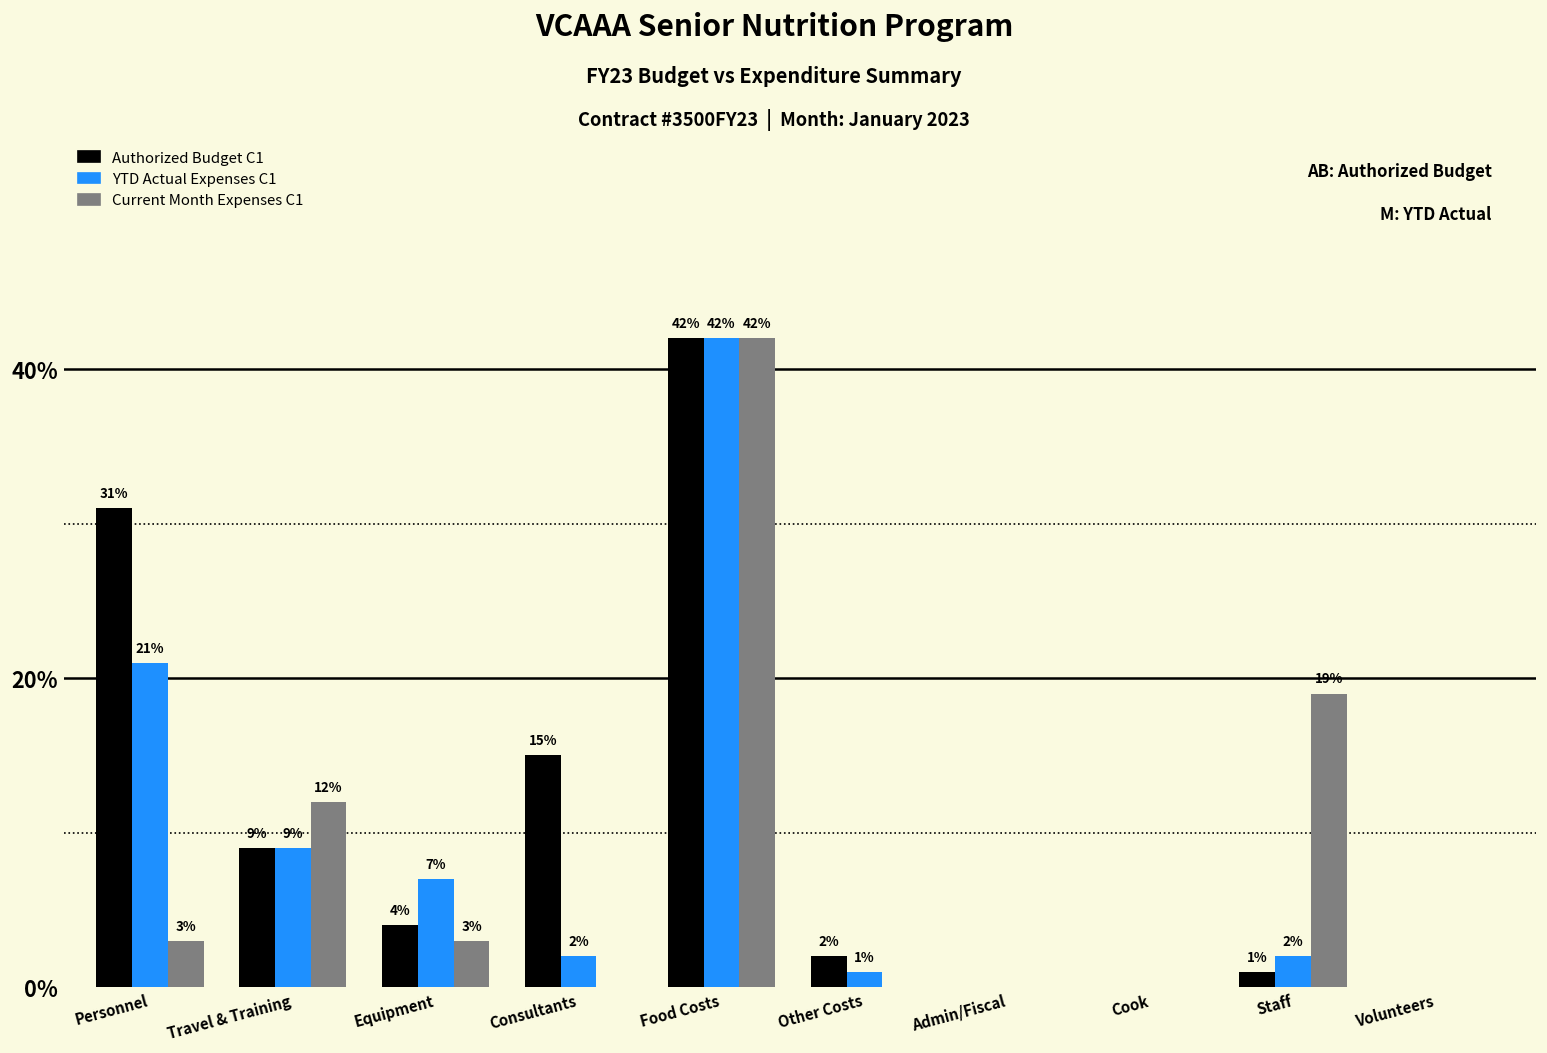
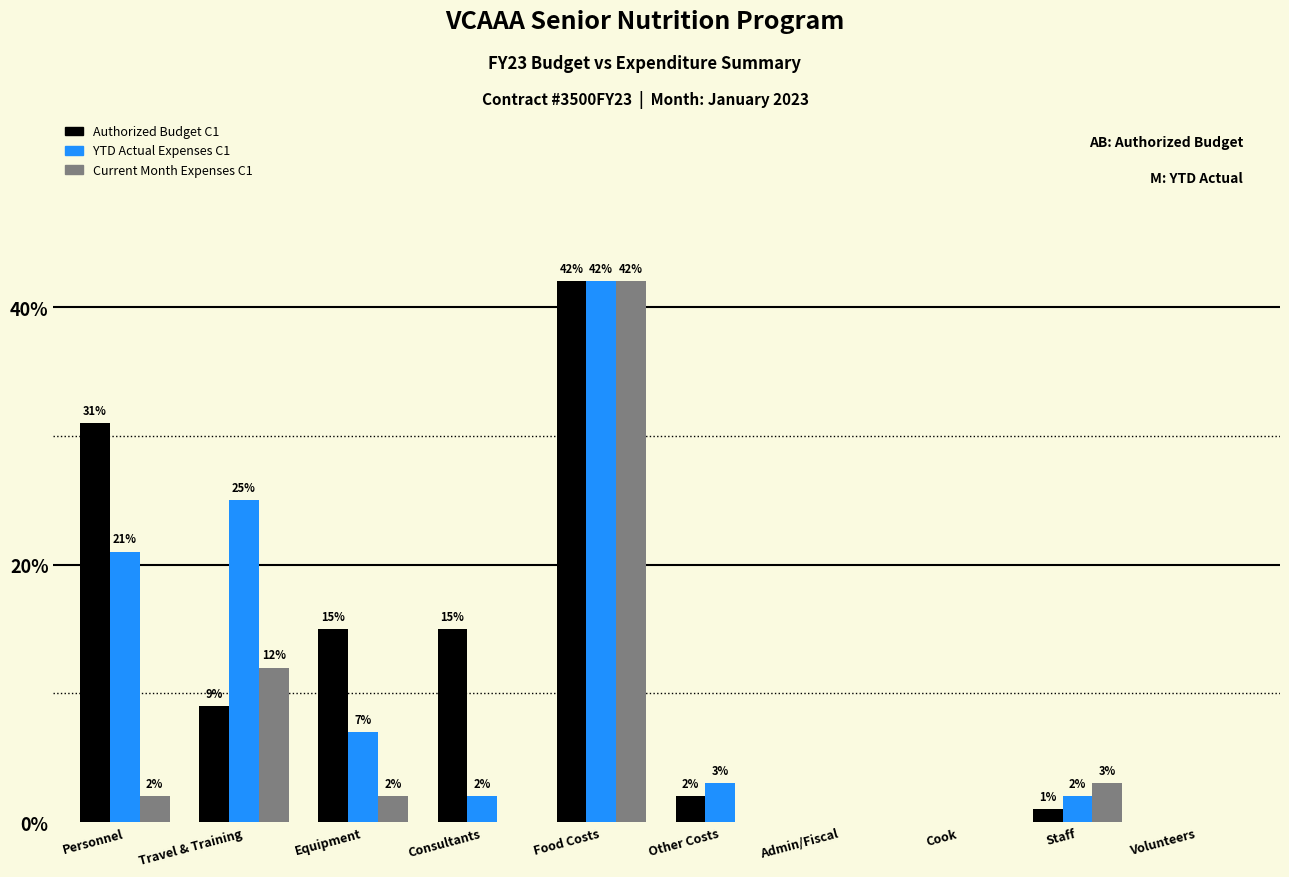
Current Month Expenses C1, Personnel: 3% -> 2%
YTD Actual Expenses C1, Travel & Training: 9% -> 25%
Authorized Budget C1, Equipment: 4% -> 15%
Current Month Expenses C1, Equipment: 3% -> 2%
YTD Actual Expenses C1, Other Costs: 1% -> 3%
Current Month Expenses C1, Staff: 19% -> 3%
